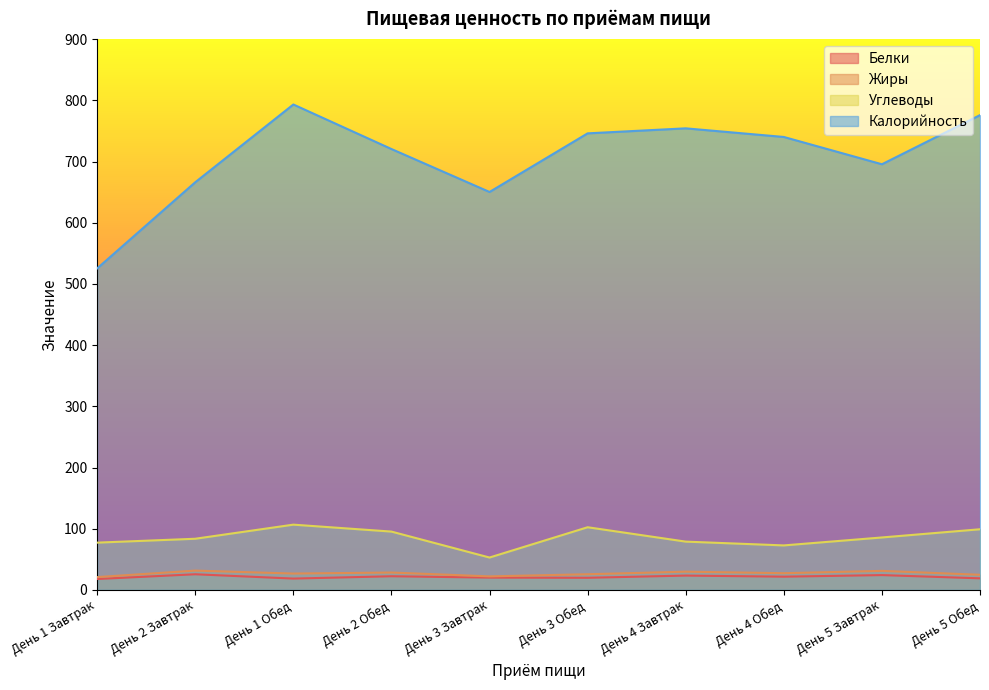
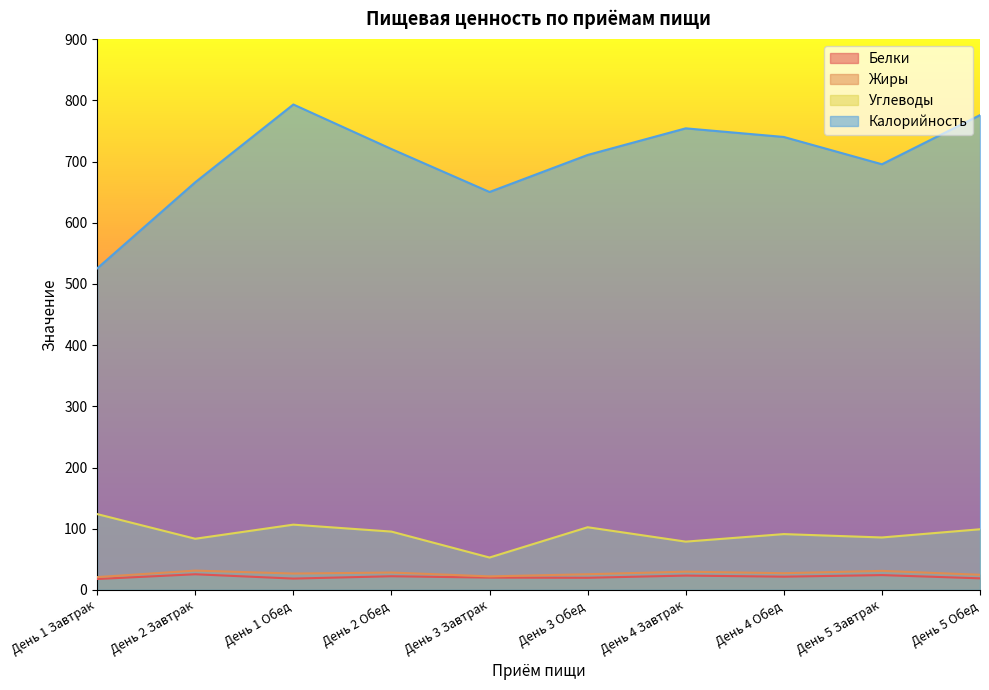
Углеводы, День 1 Завтрак: 80 -> 120
Калорийность, День 3 Обед: 750 -> 710
Углеводы, День 4 Обед: 70 -> 90
